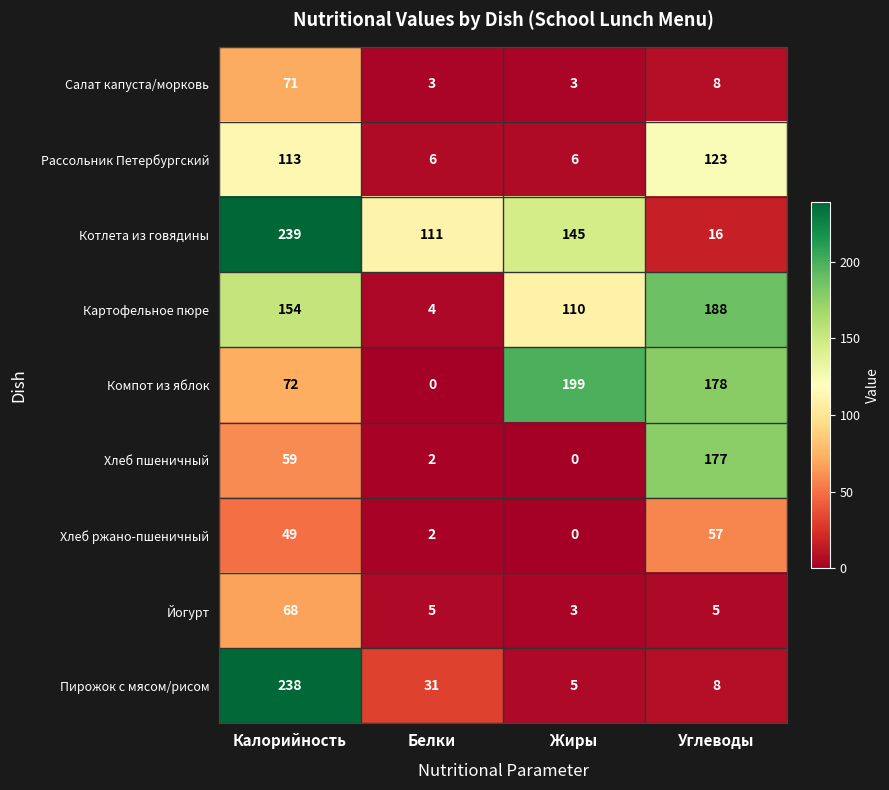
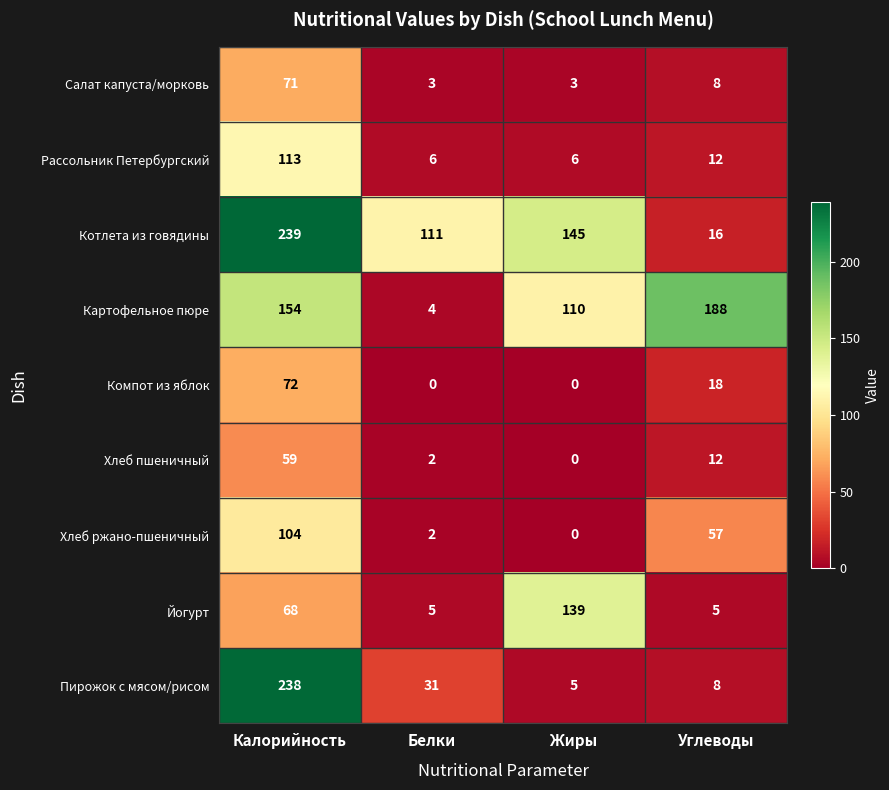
Рассольник Петербургский, Углеводы: 123 -> 12
Компот из яблок, Жиры: 199 -> 0
Компот из яблок, Углеводы: 178 -> 18
Хлеб пшеничный, Углеводы: 177 -> 12
Хлеб ржано-пшеничный, Калорийность: 49 -> 104
Йогурт, Жиры: 3 -> 139
